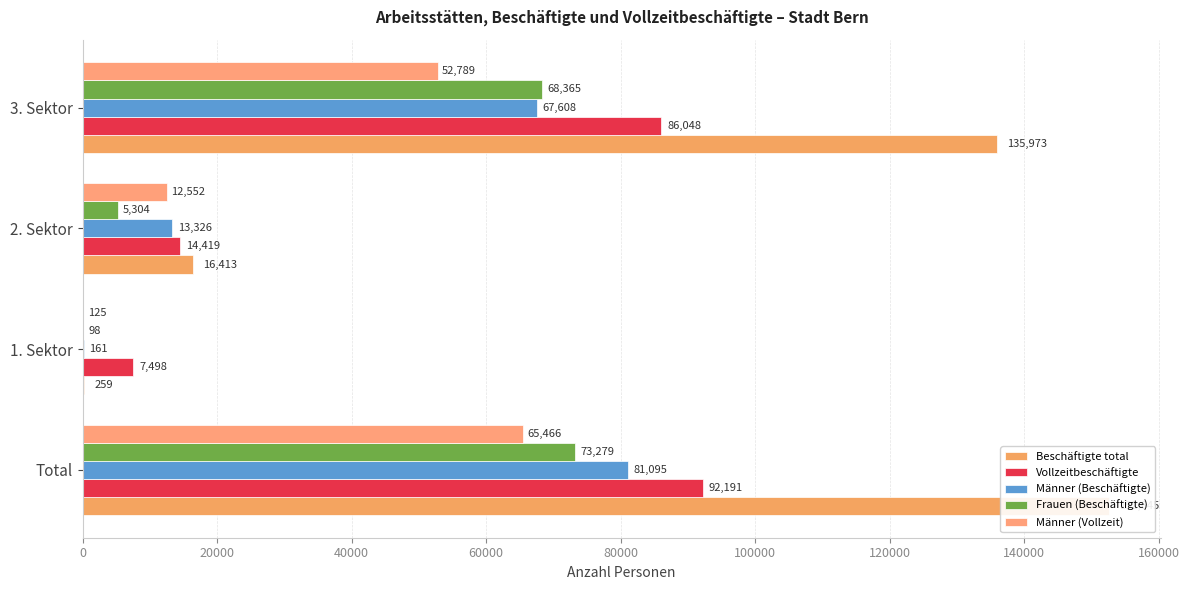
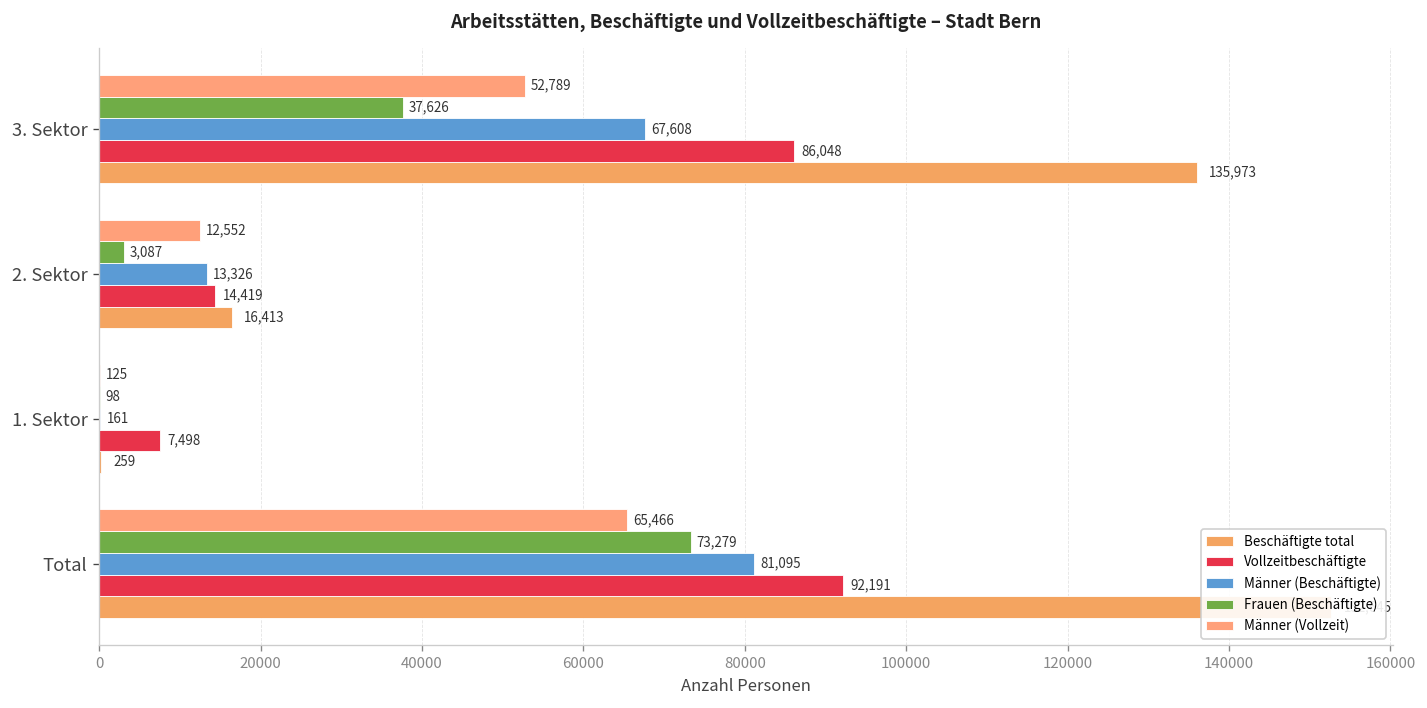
Frauen (Beschäftigte), 3. Sektor: 68,365 -> 37,626
Frauen (Beschäftigte), 2. Sektor: 5,304 -> 3,087
